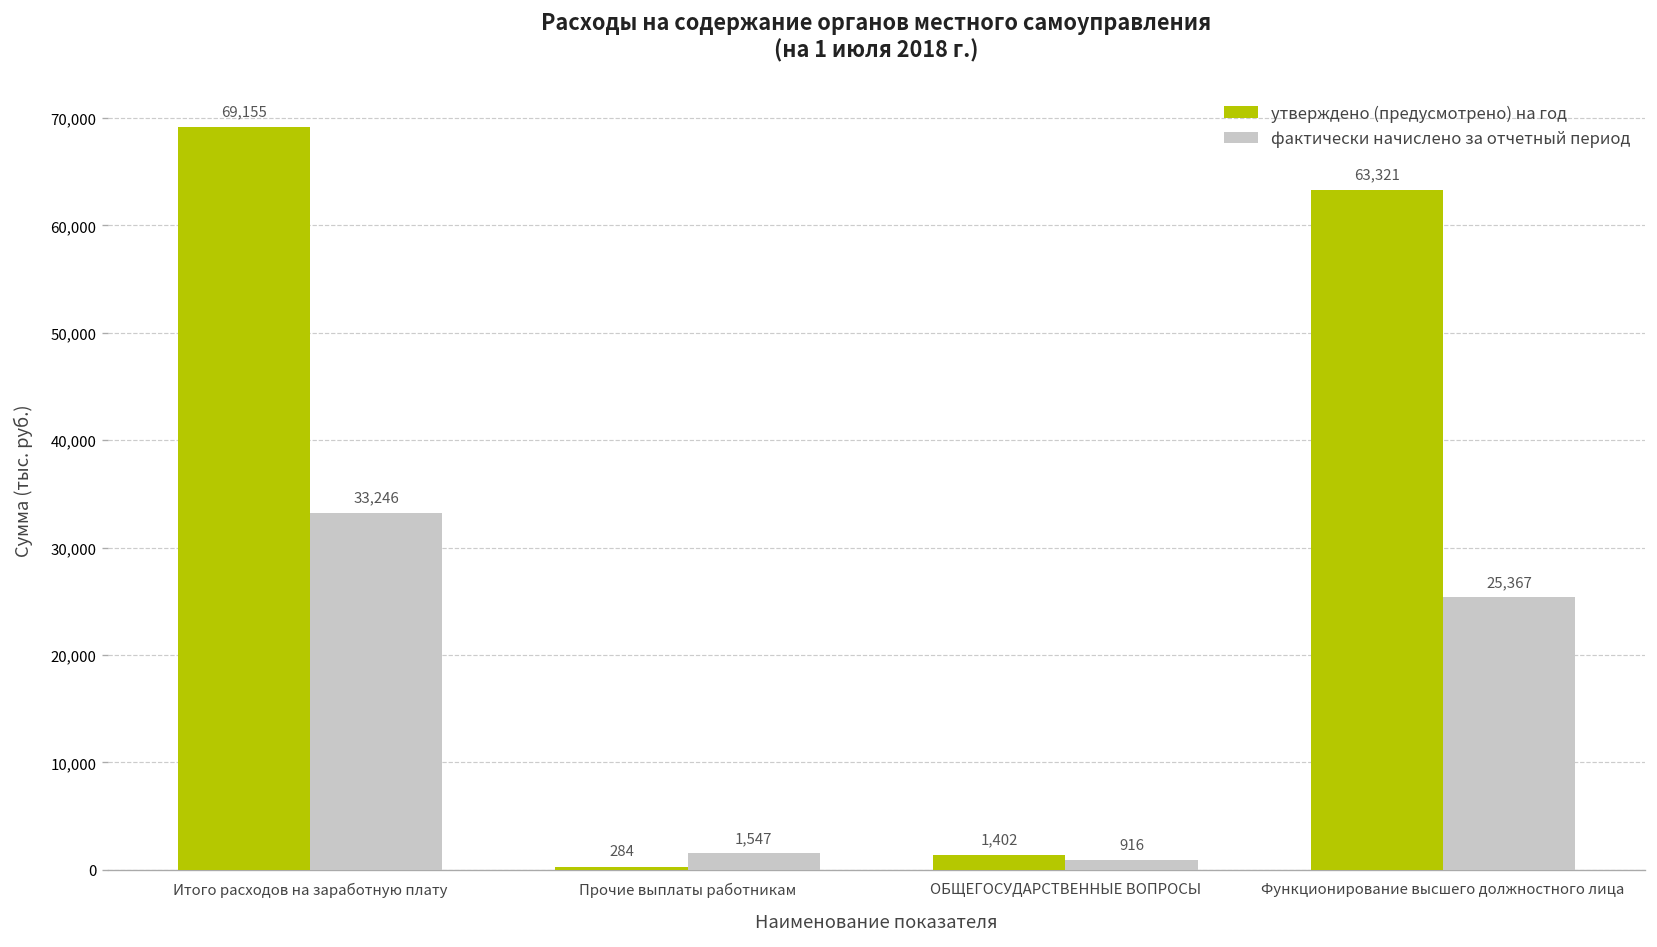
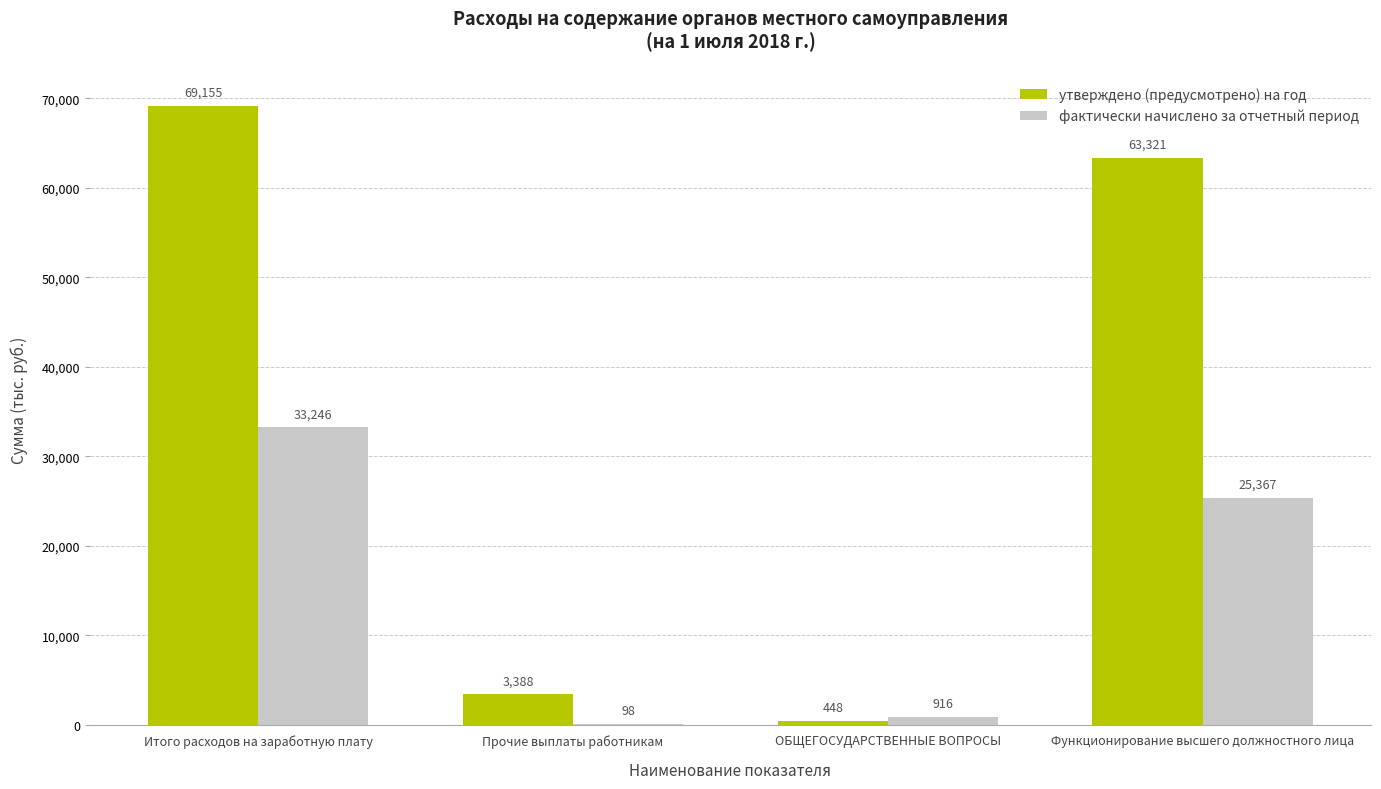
утверждено (предусмотрено) на год, Прочие выплаты работникам: 284 -> 3,388
фактически начислено за отчетный период, Прочие выплаты работникам: 1,547 -> 98
утверждено (предусмотрено) на год, ОБЩЕГОСУДАРСТВЕННЫЕ ВОПРОСЫ: 1,402 -> 448
